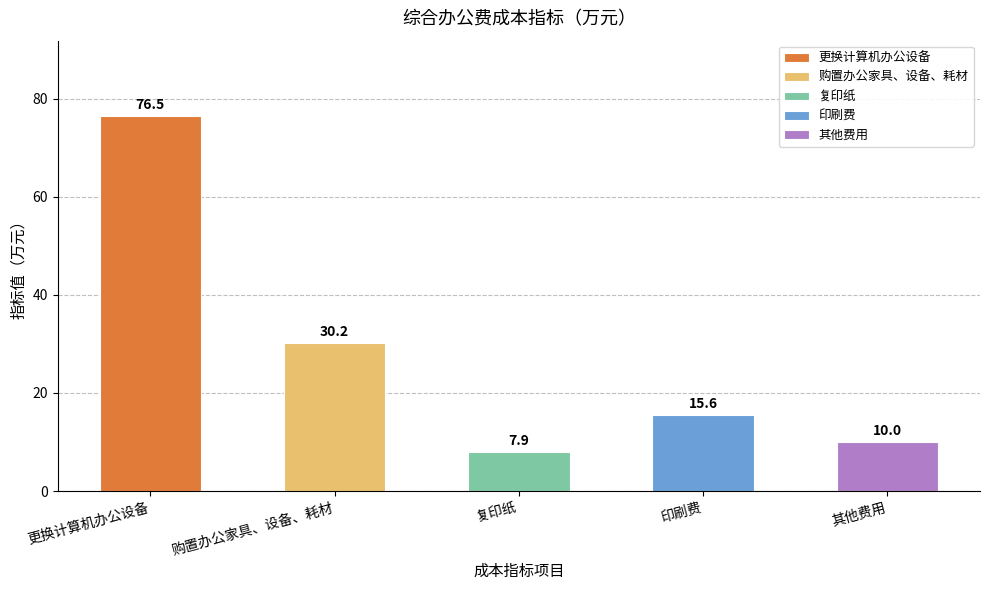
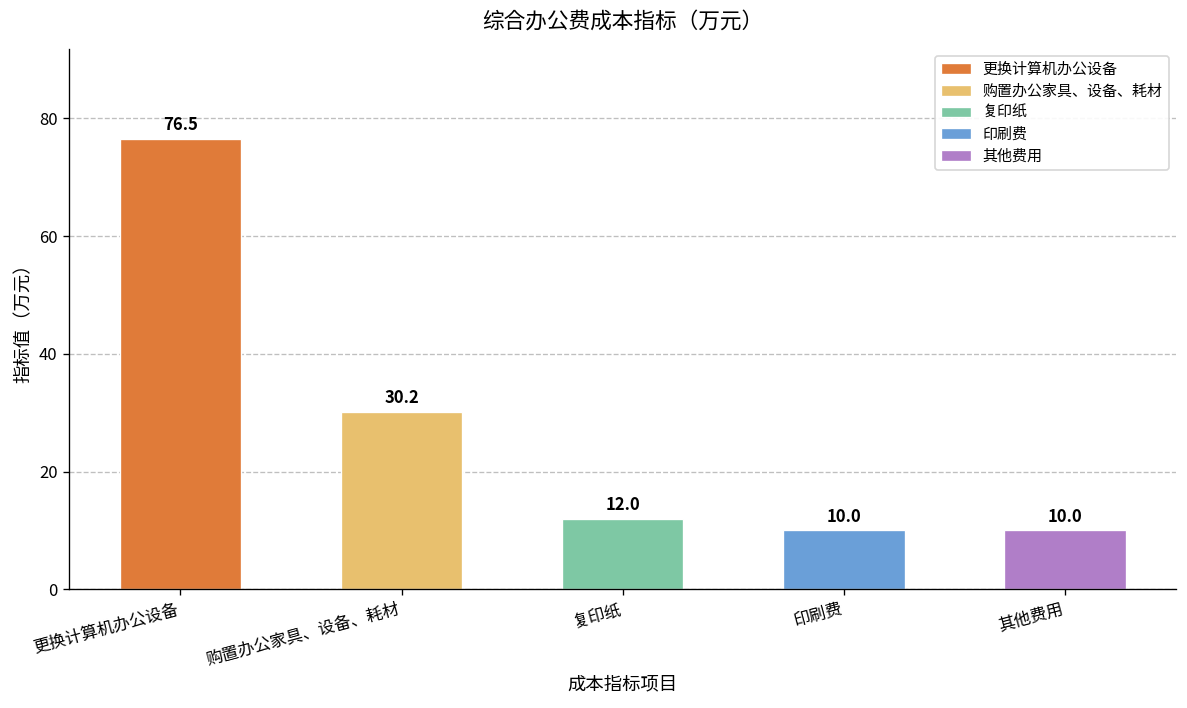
复印纸: 7.9 -> 12.0
印刷费: 15.6 -> 10.0
